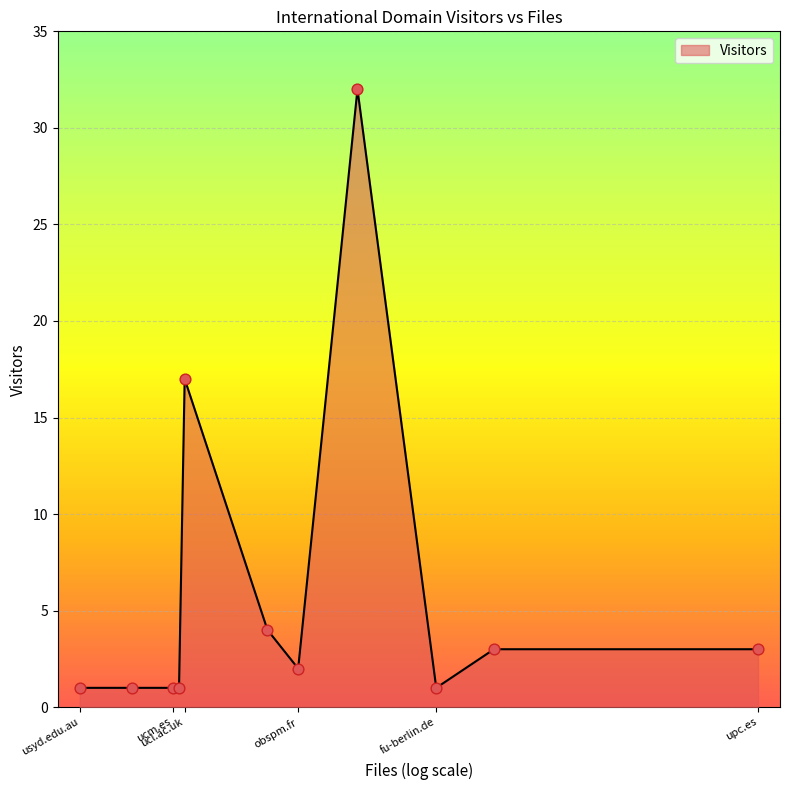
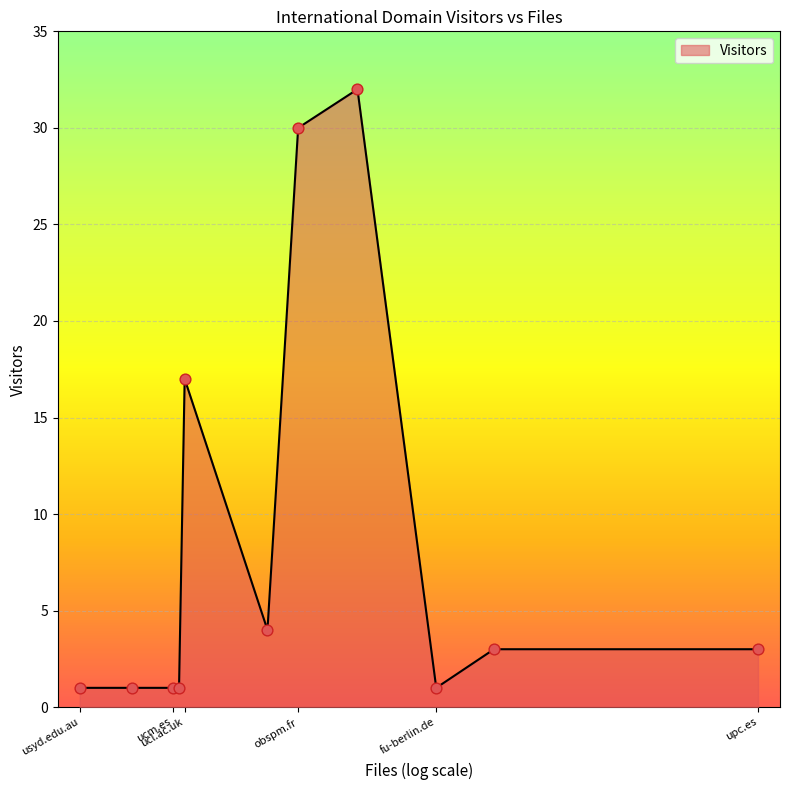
obspm.fr: 2 -> 30
